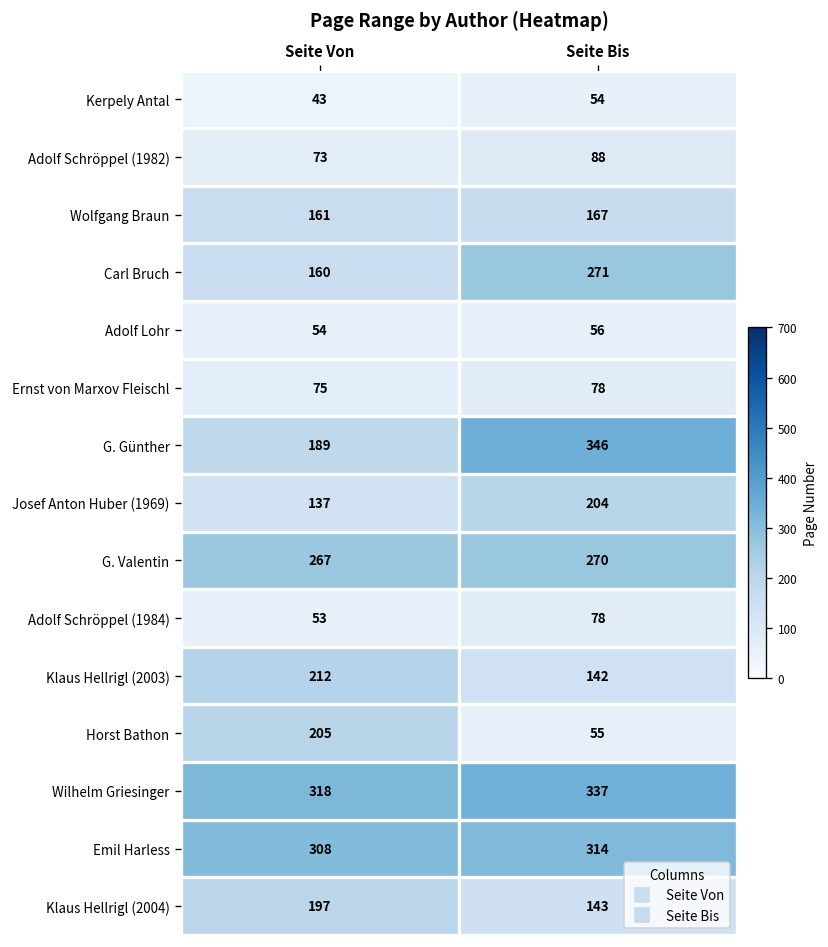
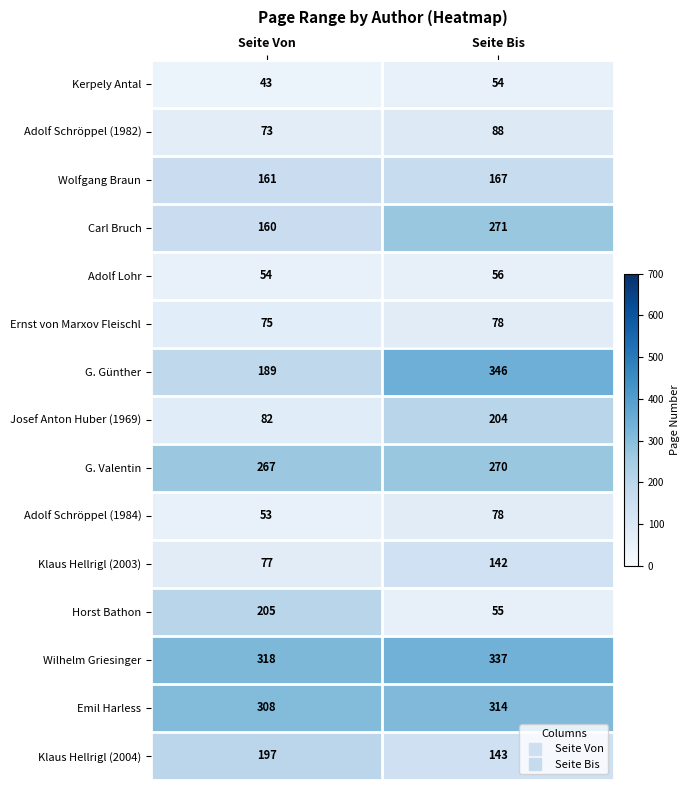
Josef Anton Huber (1969), Seite Von: 137 -> 82
Klaus Hellrigl (2003), Seite Von: 212 -> 77
